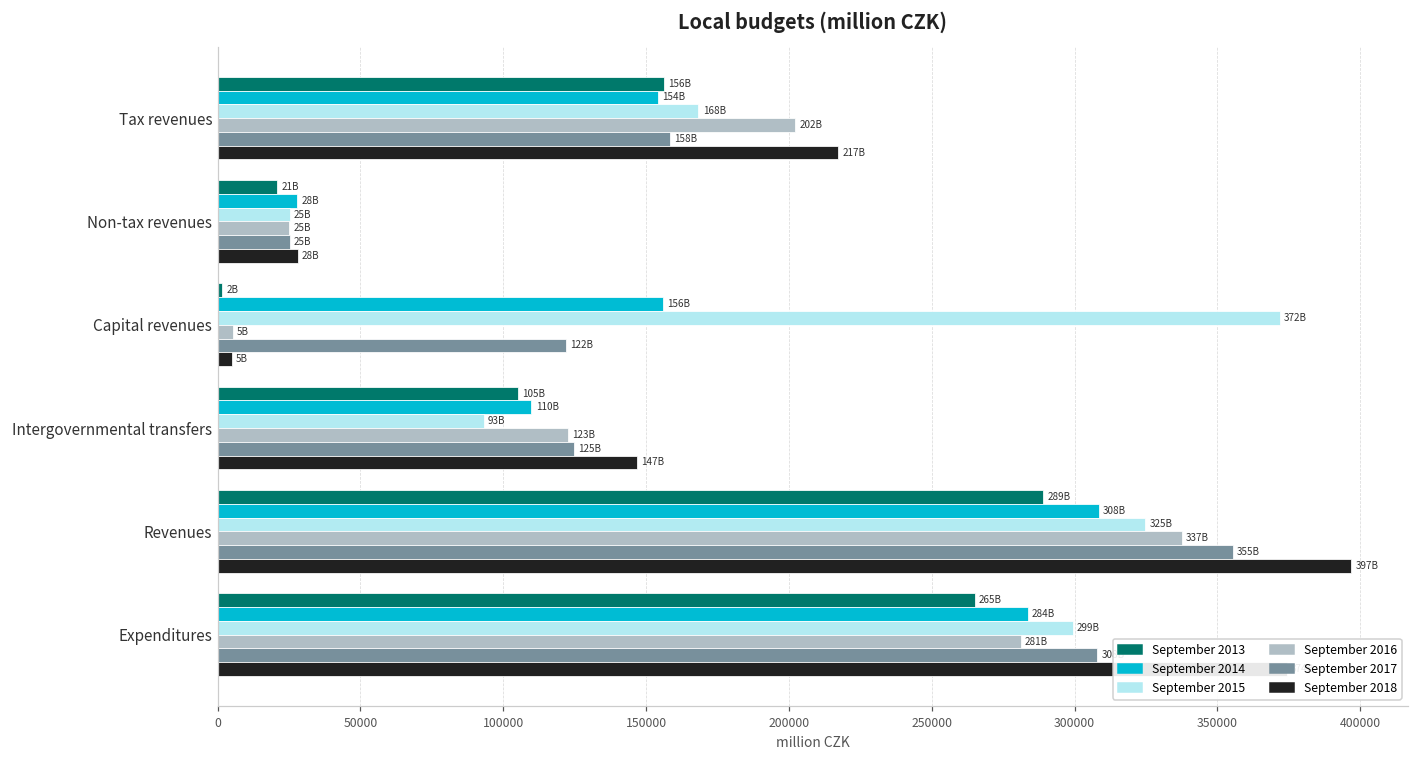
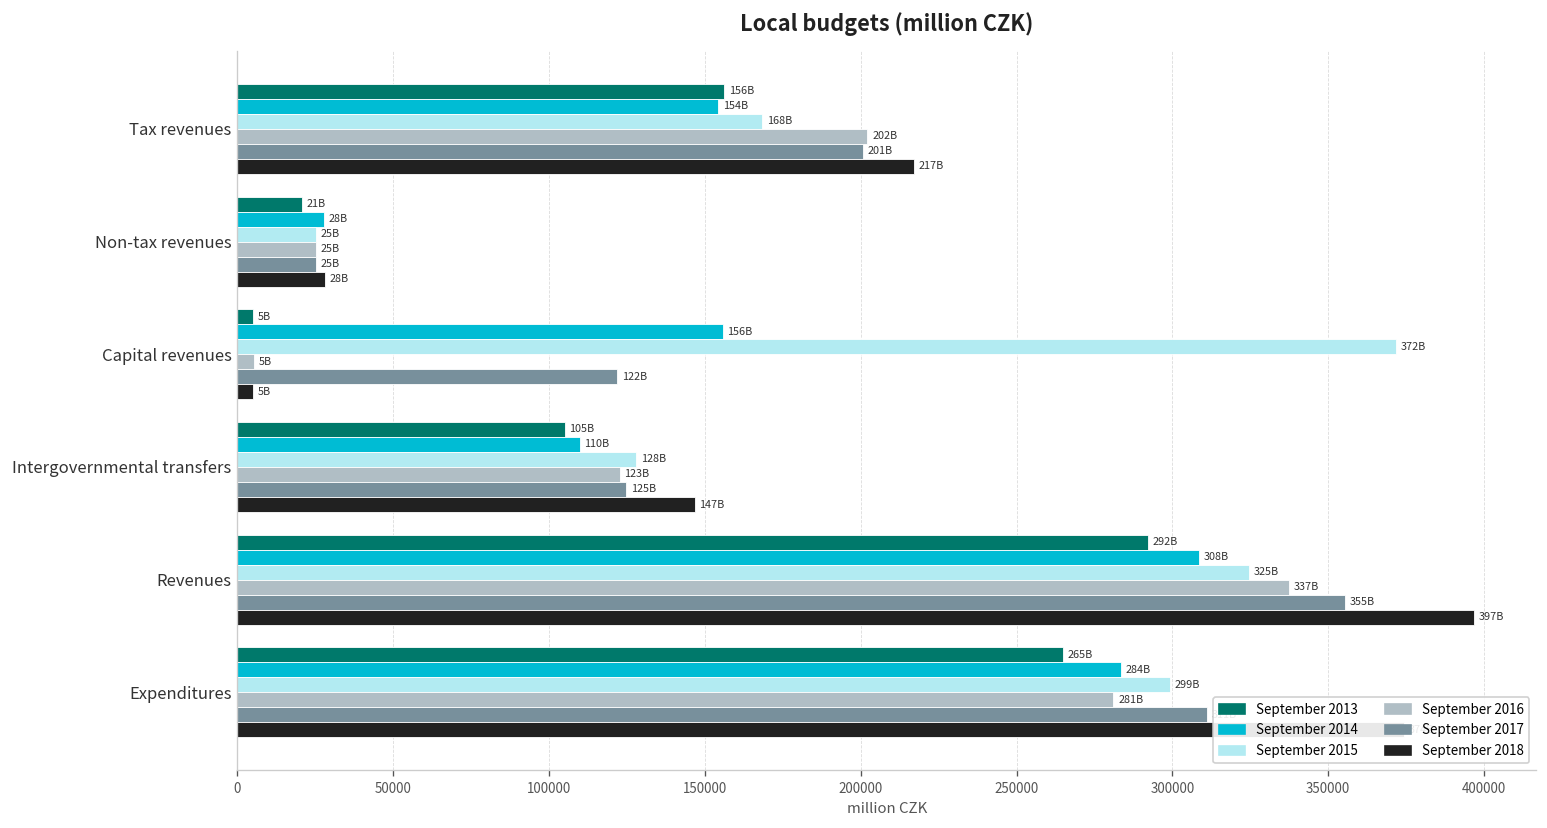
September 2017, Tax revenues: 158B -> 201B
September 2013, Capital revenues: 2B -> 5B
September 2015, Intergovernmental transfers: 93B -> 128B
September 2013, Revenues: 289B -> 292B
September 2017, Expenditures: 308000 -> 311000
